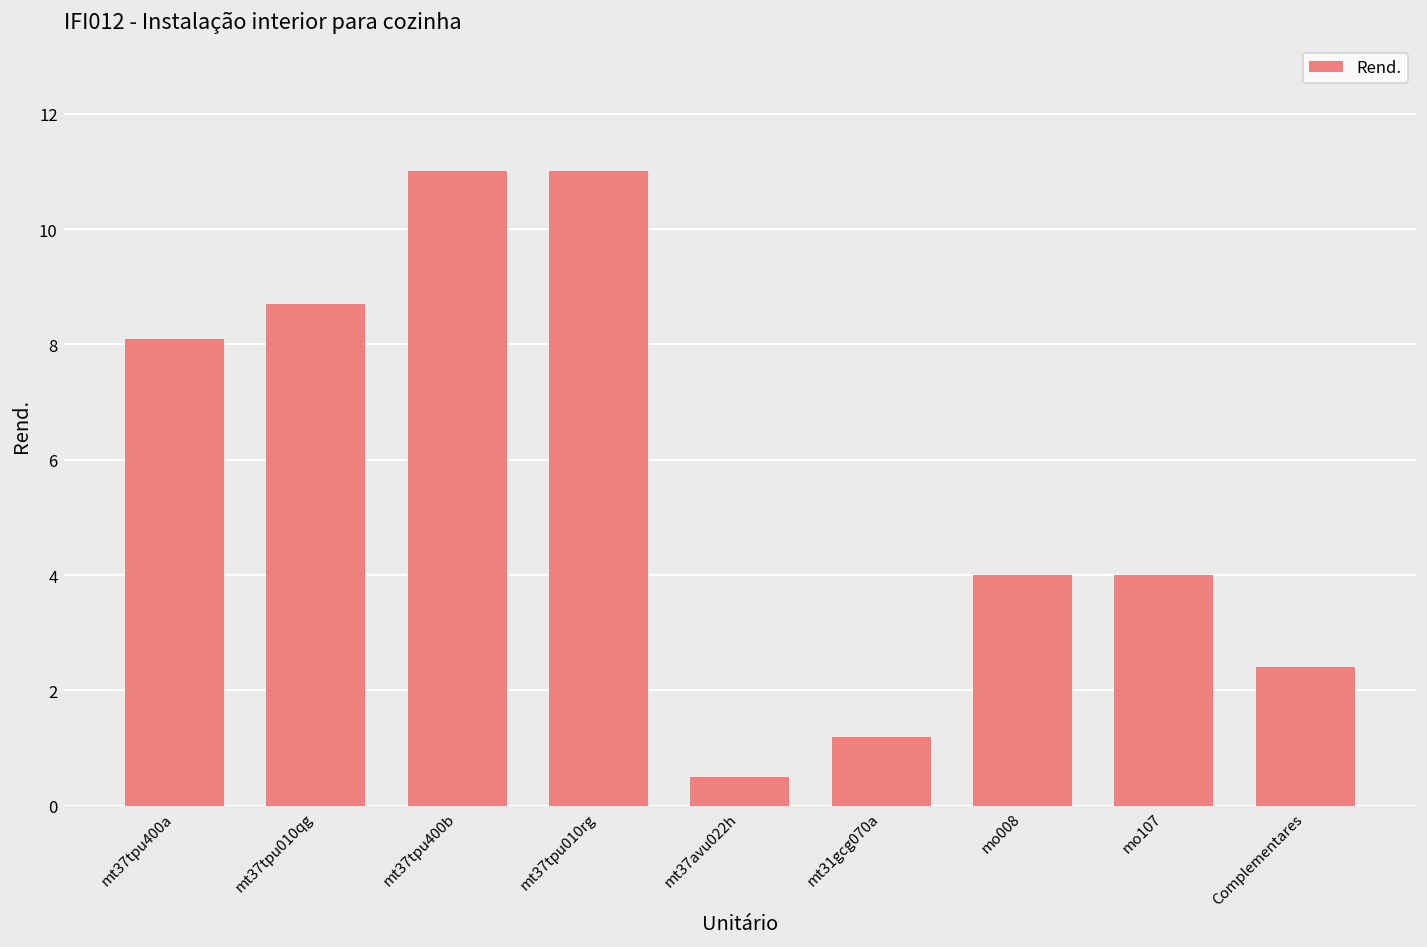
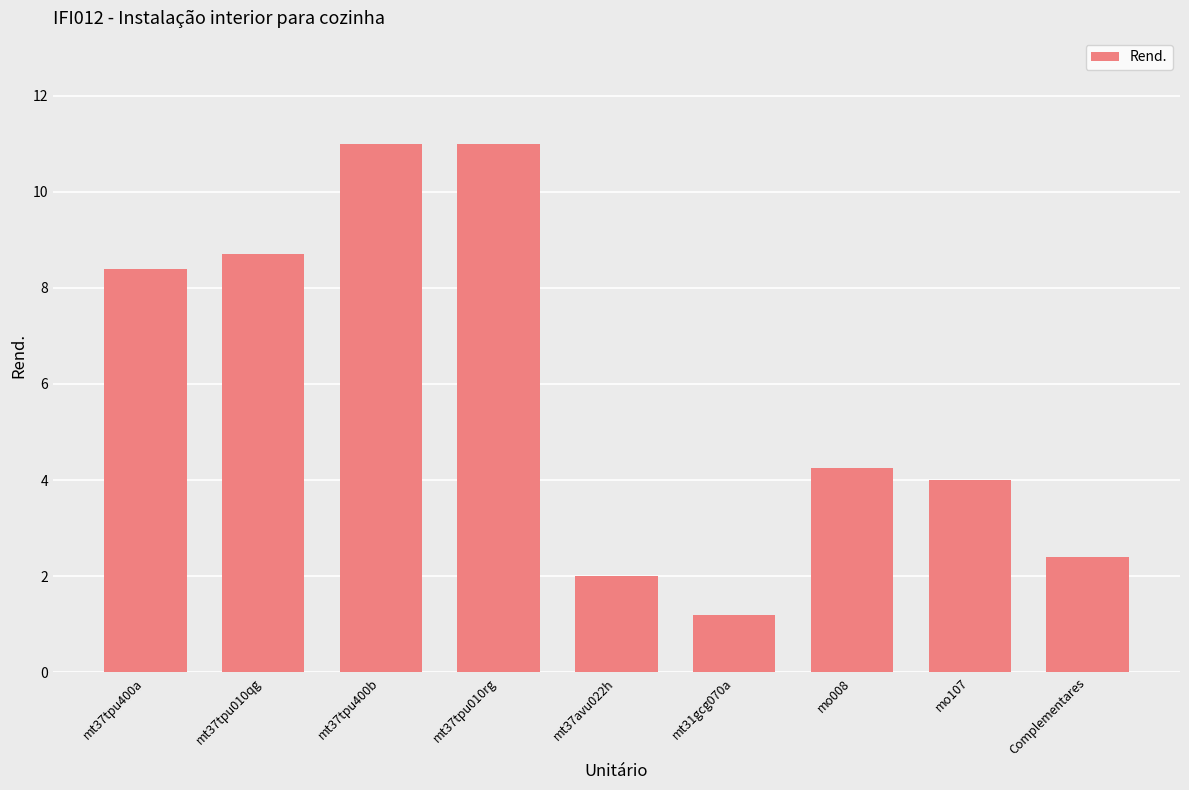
mt37tpu400a: 8.1 -> 8.4
mt37avu022h: 0.5 -> 2.0
mo008: 4.0 -> 4.3
